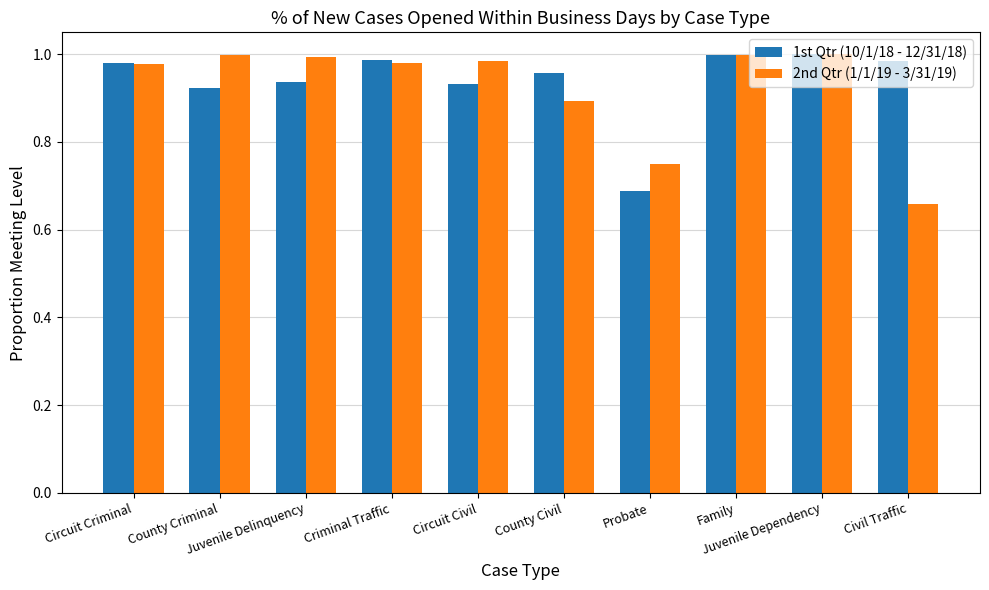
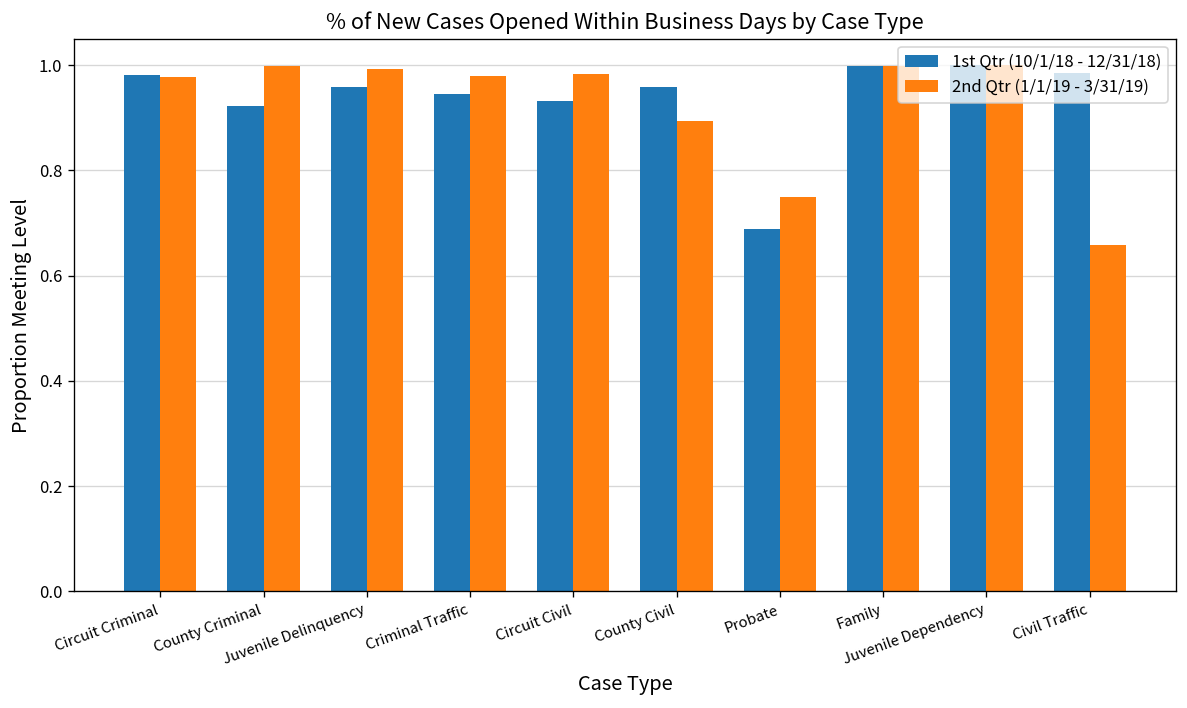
1st Qtr (10/1/18 - 12/31/18), Juvenile Delinquency: 0.94 -> 0.96
1st Qtr (10/1/18 - 12/31/18), Criminal Traffic: 0.99 -> 0.95
